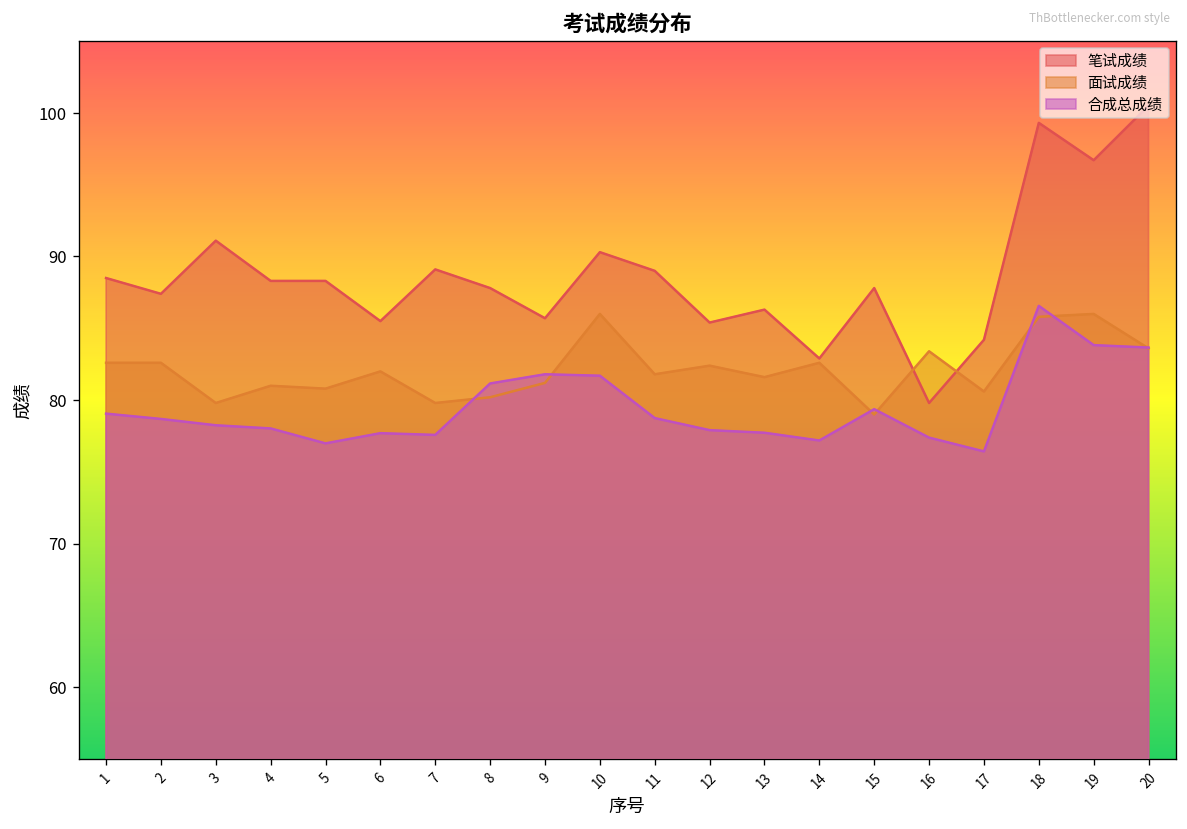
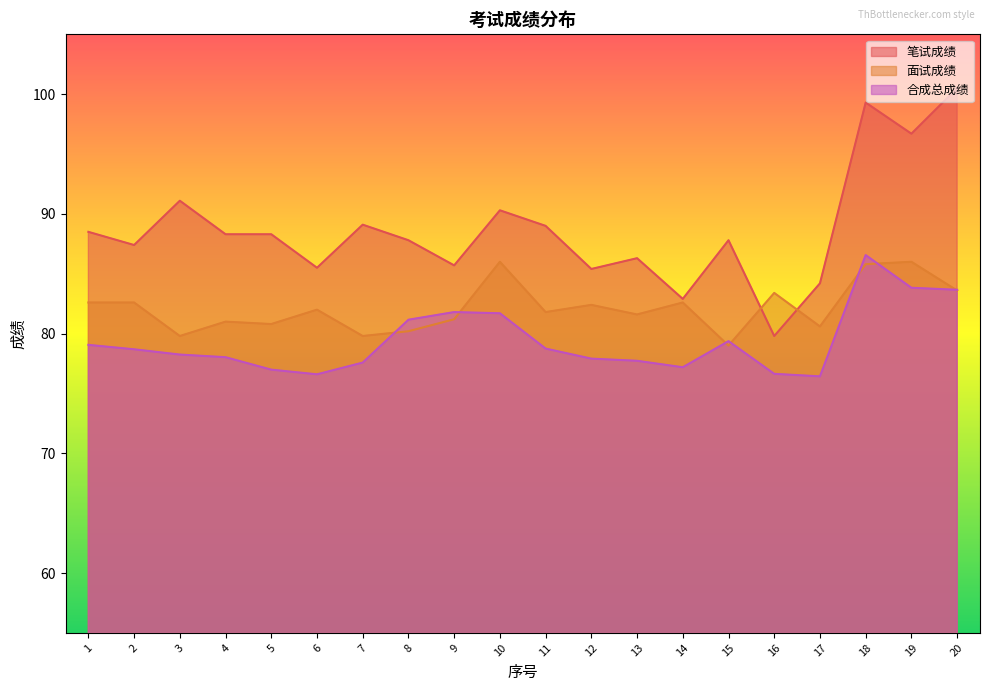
合成总成绩, 6: 77.7 -> 76.6
合成总成绩, 16: 77.4 -> 76.6
